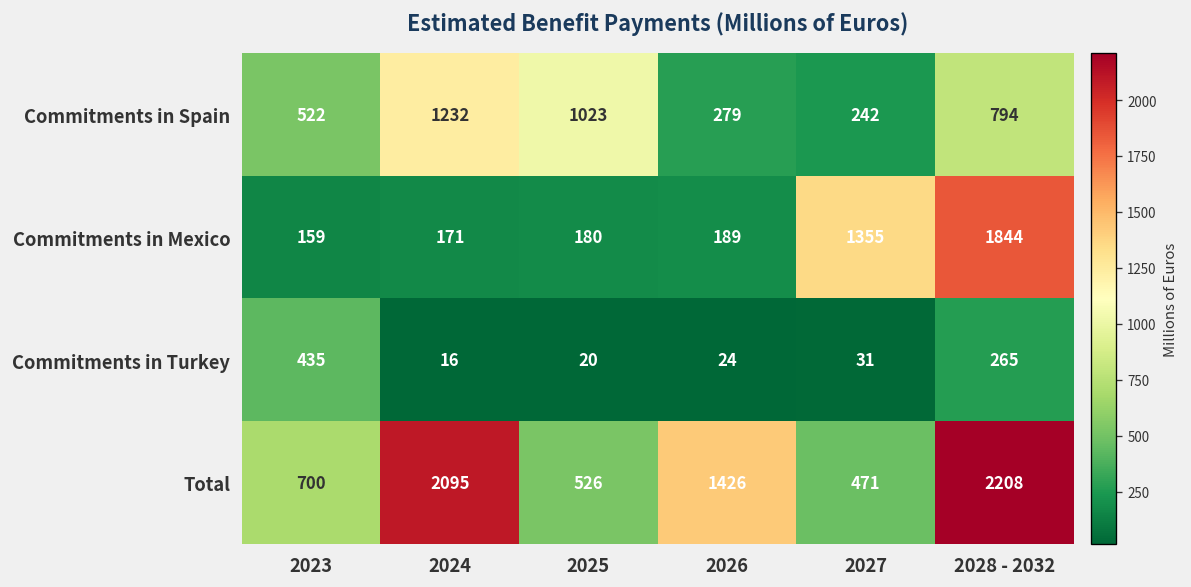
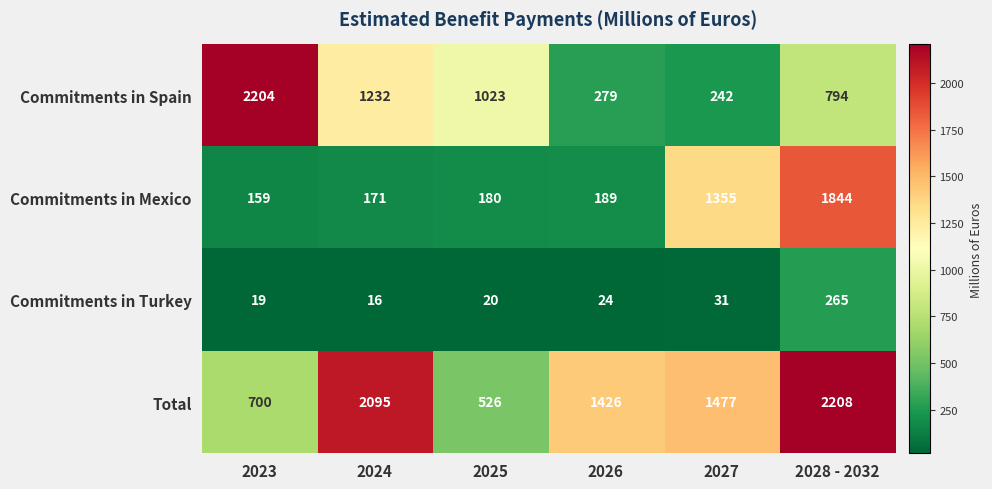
Commitments in Spain, 2023: 522 -> 2204
Commitments in Turkey, 2023: 435 -> 19
Total, 2027: 471 -> 1477
